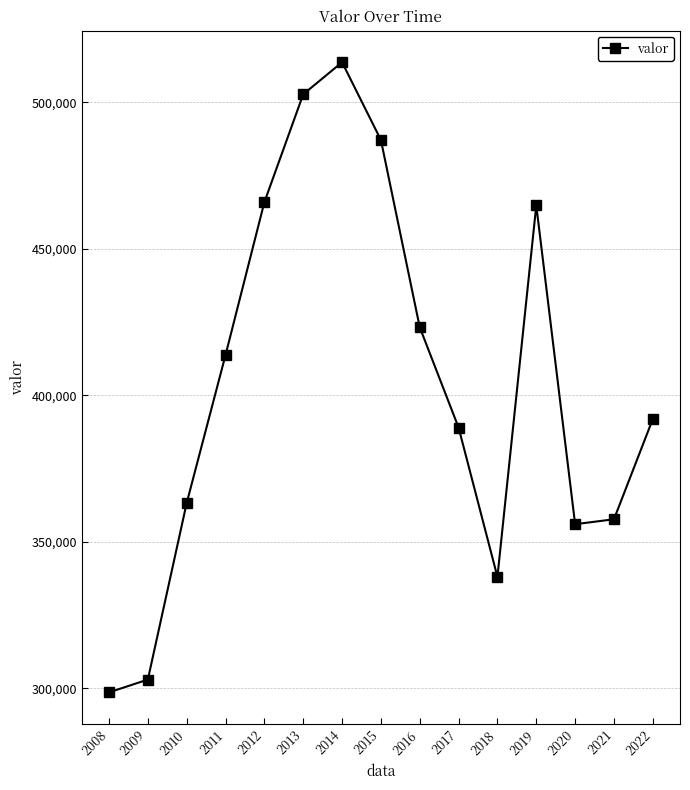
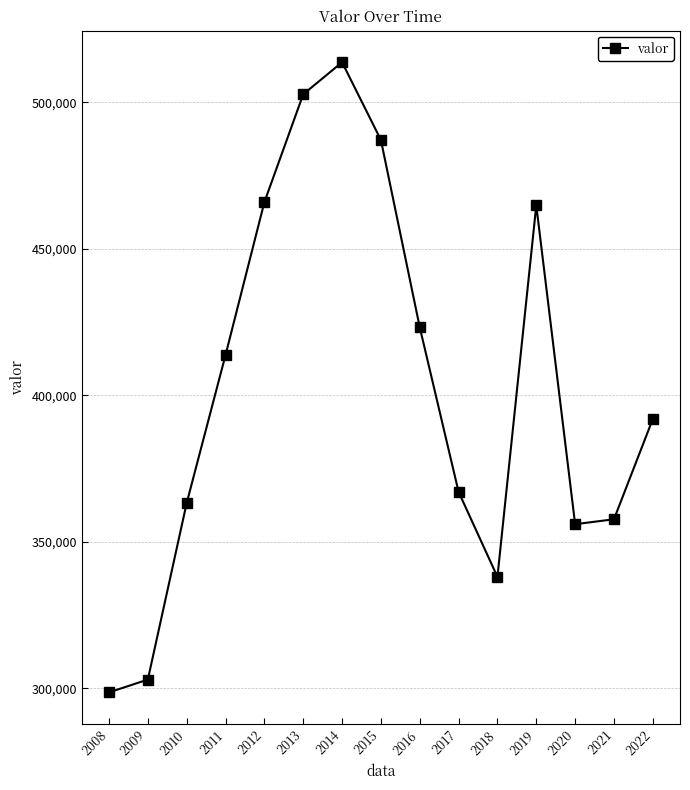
2017: 389,000 -> 367,000
